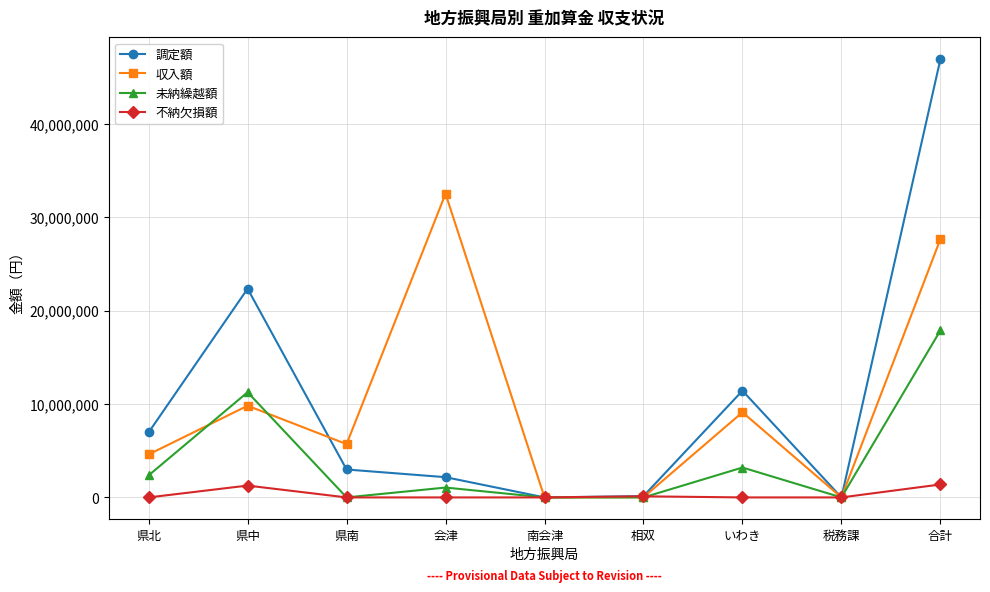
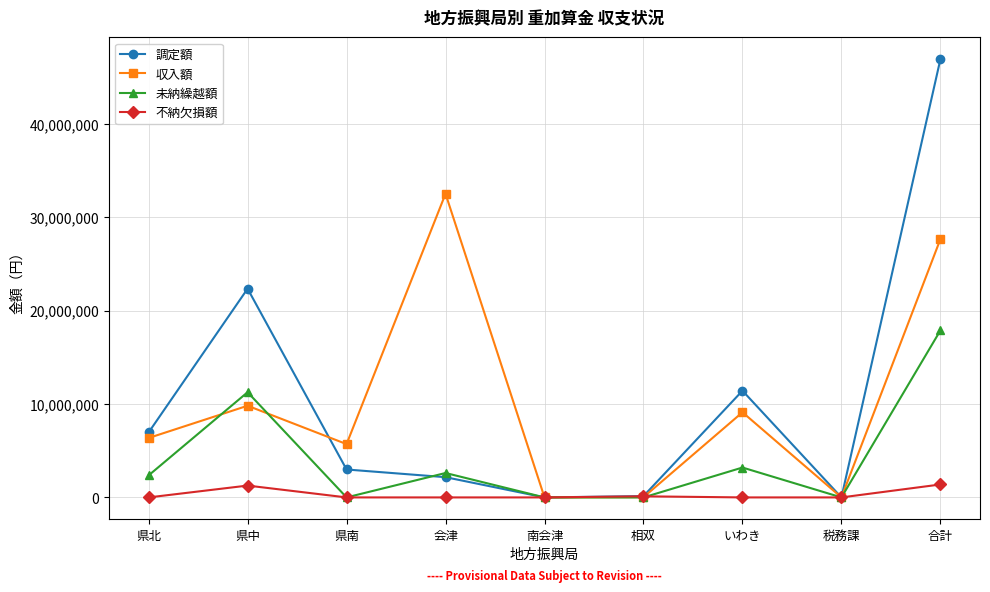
収入額, 県北: 5,000,000 -> 6,000,000
未納繰越額, 会津: 1,000,000 -> 3,000,000
